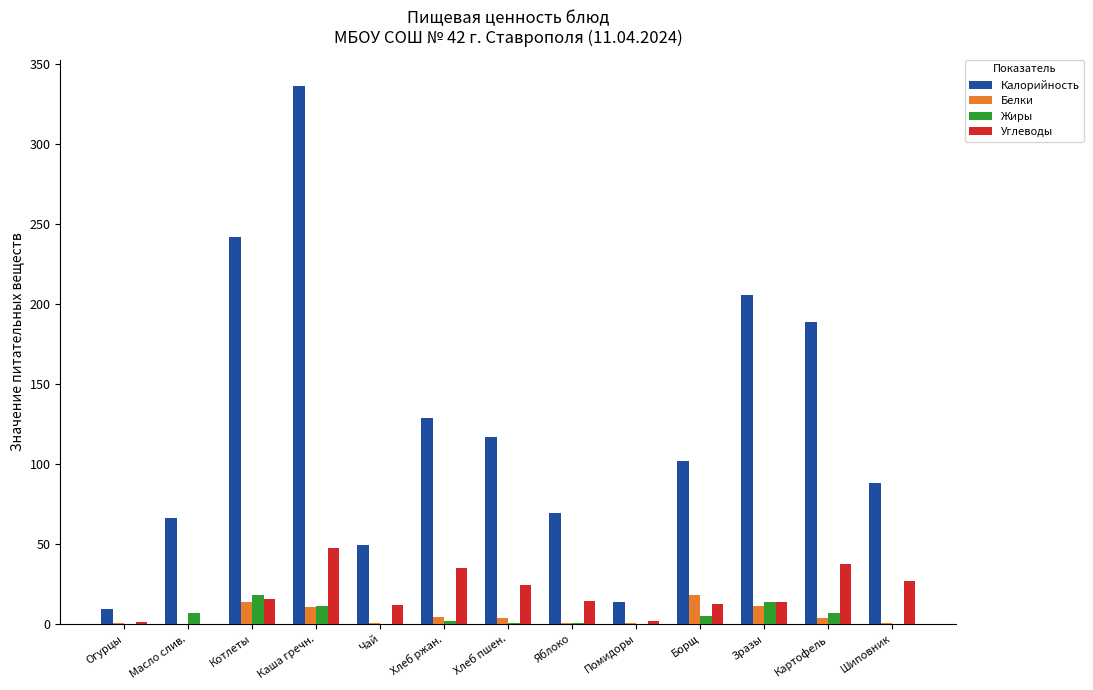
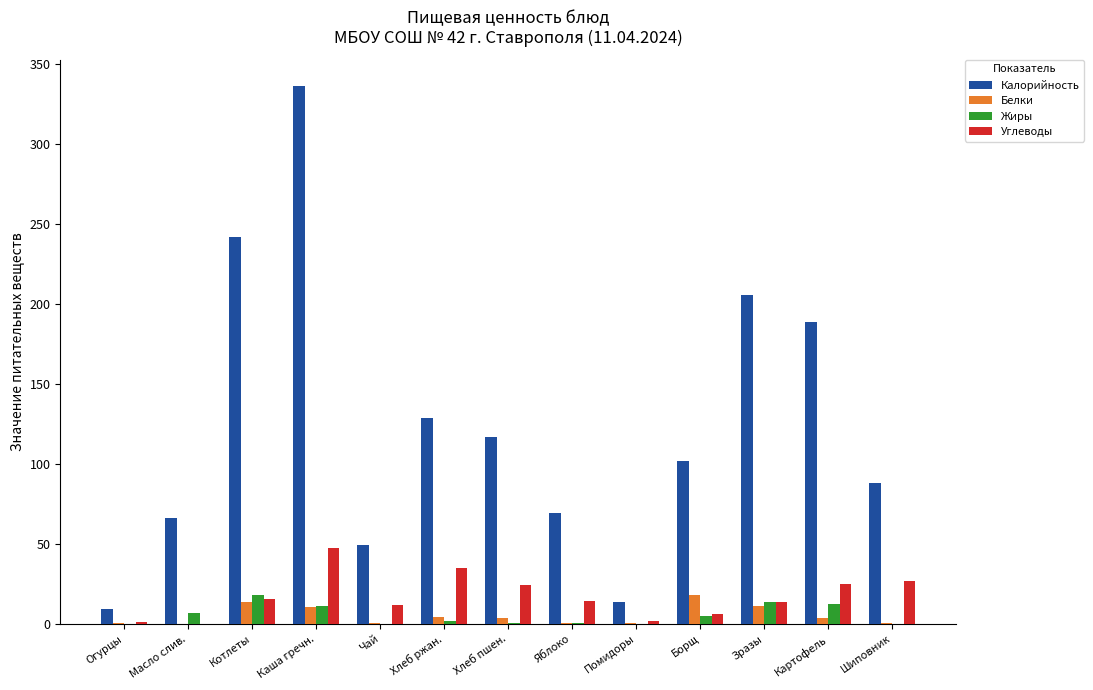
Углеводы, Борщ: 12 -> 6
Жиры, Картофель: 7 -> 12
Углеводы, Картофель: 38 -> 25
